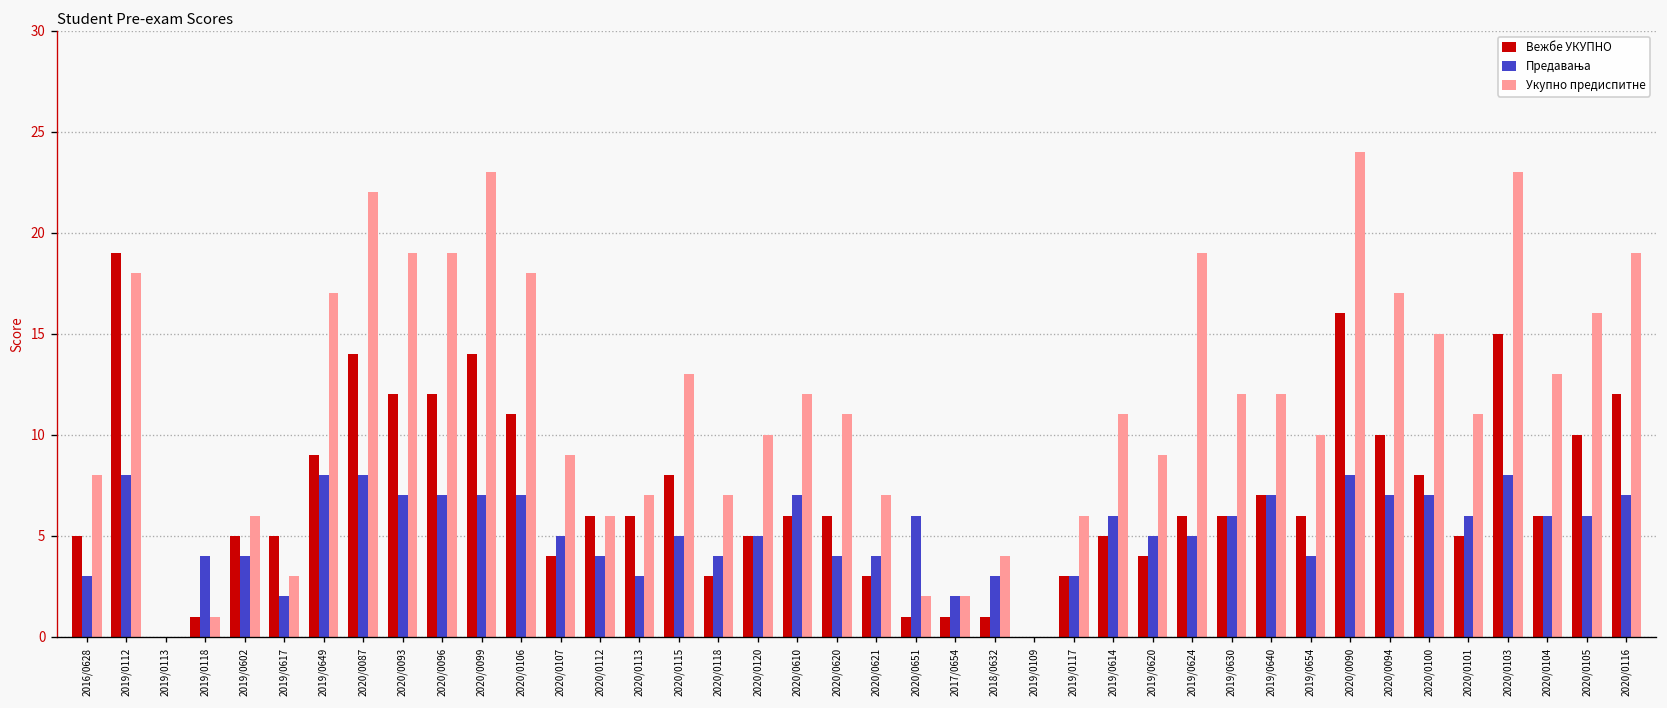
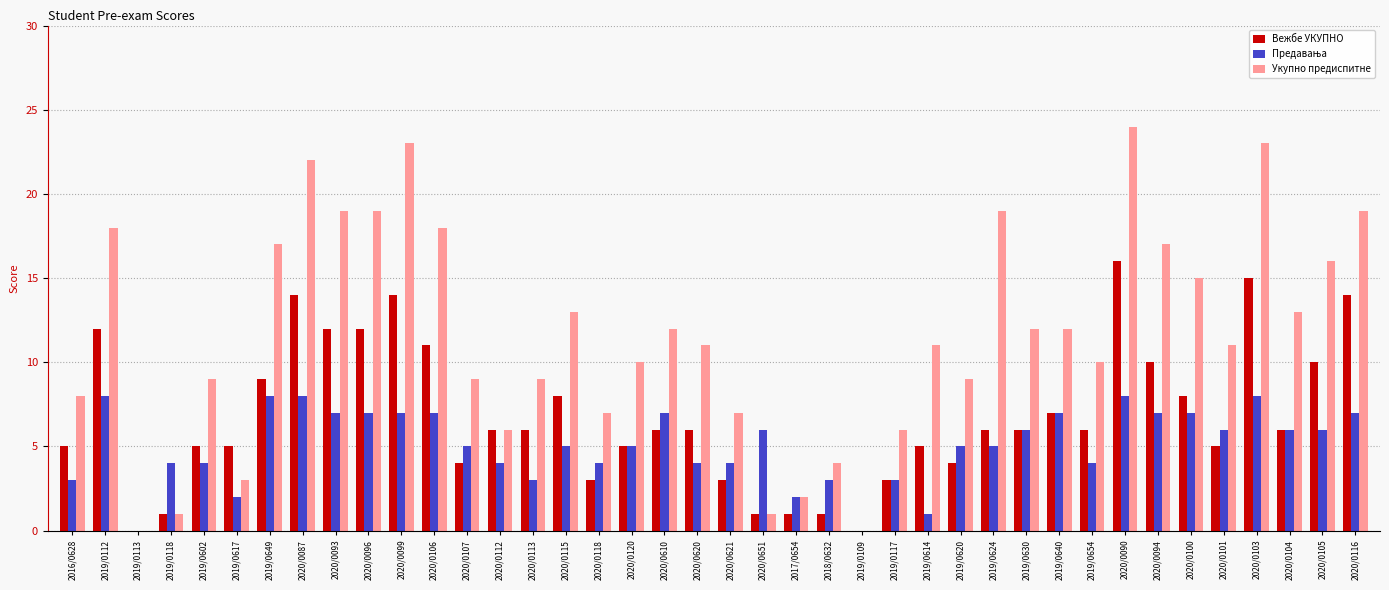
Вежбе УКУПНО, 2019/0112: 19 -> 12
Укупно предиспитне, 2019/0602: 6 -> 9
Укупно предиспитне, 2020/0113: 7 -> 9
Укупно предиспитне, 2020/0651: 2 -> 1
Предавања, 2019/0614: 6 -> 1
Вежбе УКУПНО, 2020/0116: 12 -> 14
